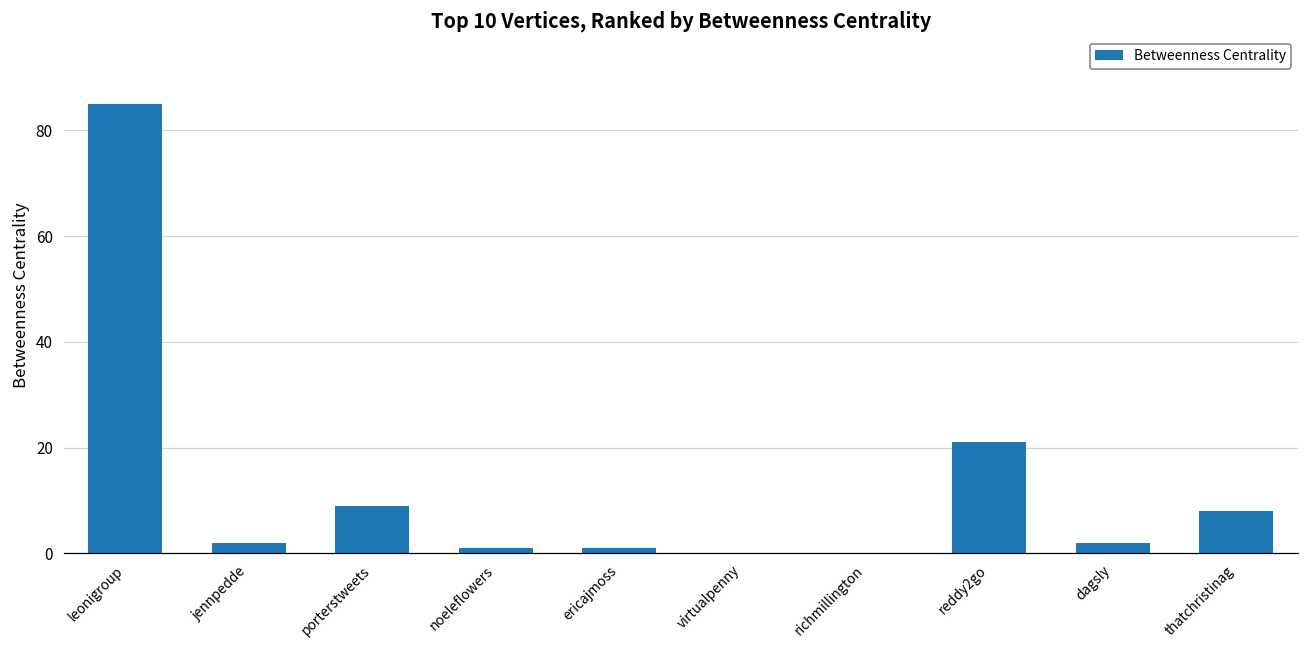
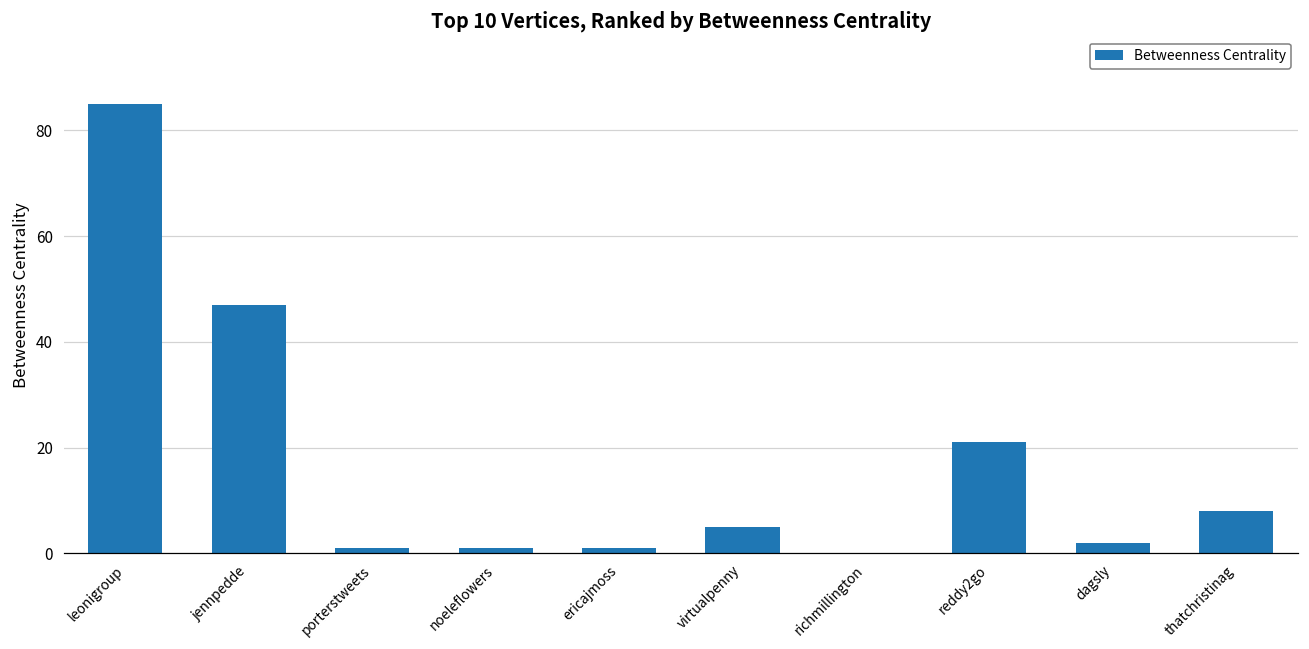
jennpedde: 2 -> 47
porterstweets: 9 -> 1
virtualpenny: 0 -> 5
